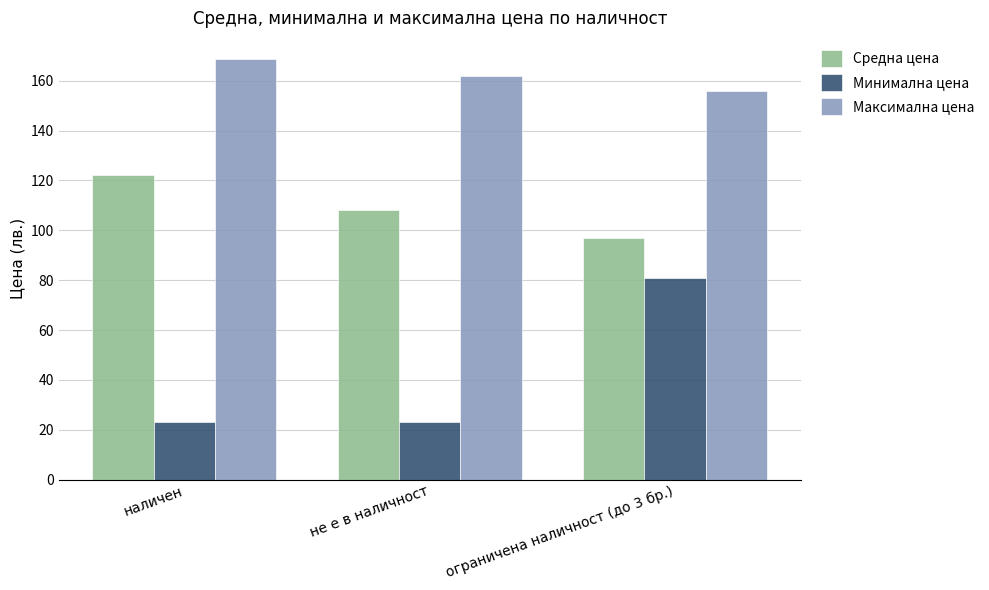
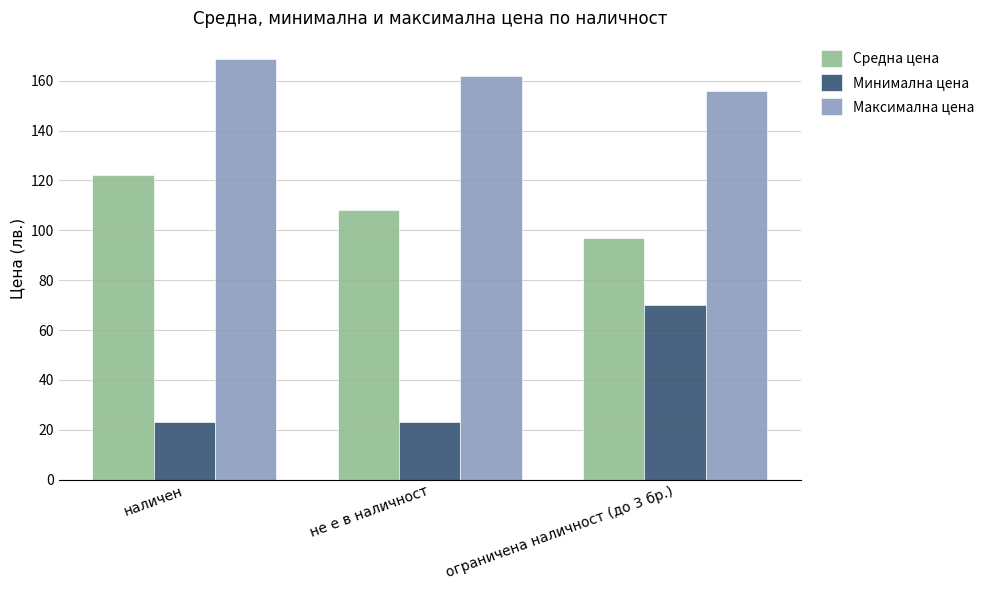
Минимална цена, ограничена наличност (до 3 бр.): 81 -> 70
